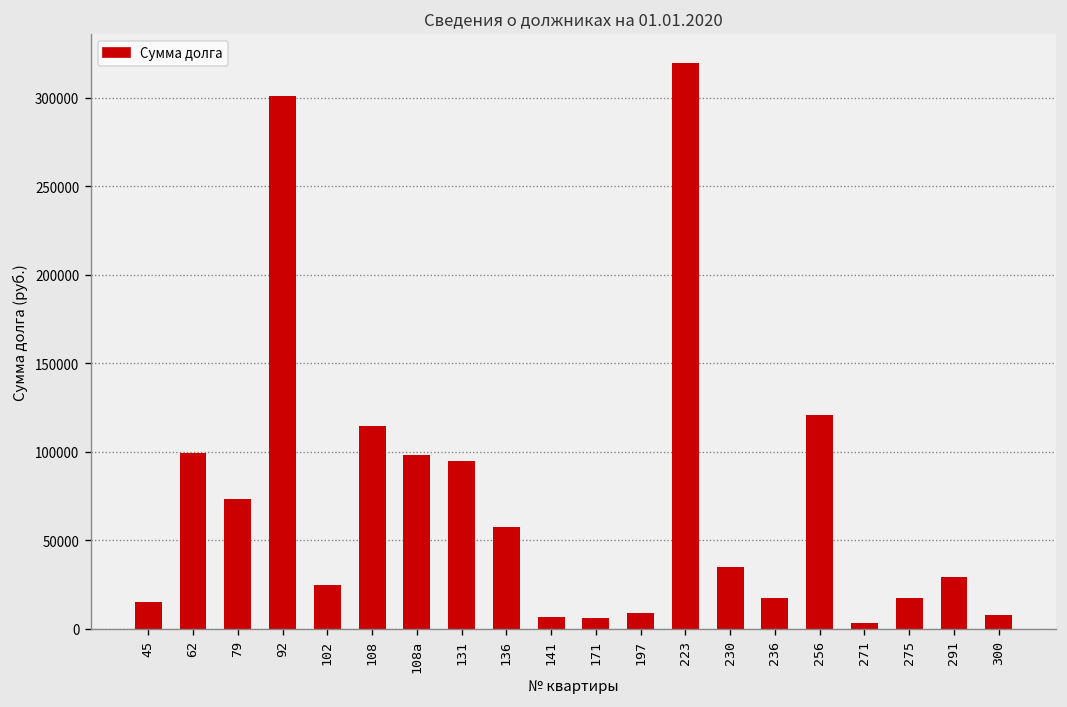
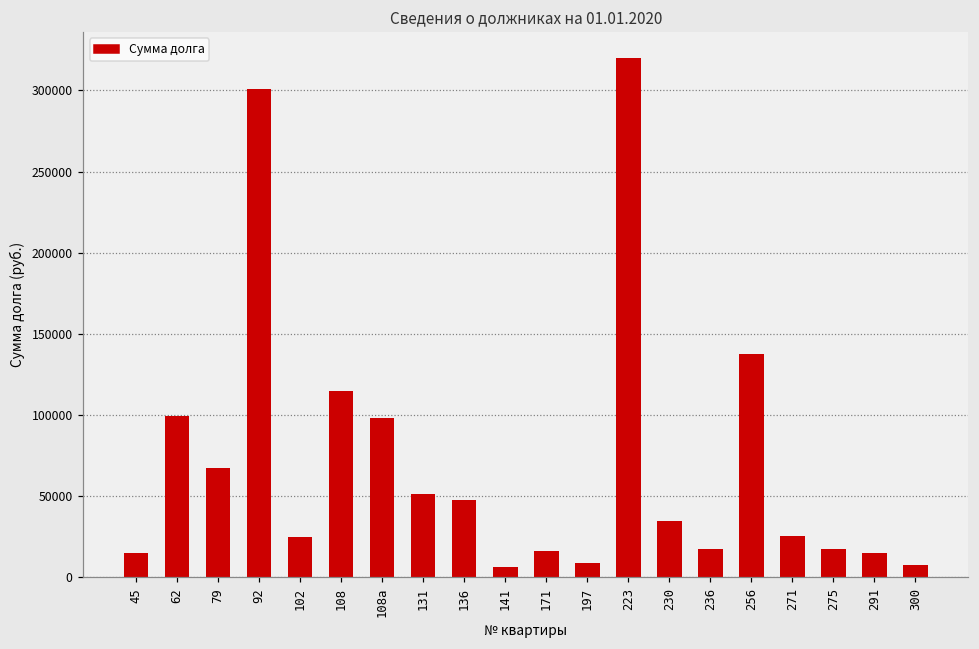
79: 73000 -> 67000
131: 94000 -> 51000
136: 57000 -> 48000
171: 6000 -> 16000
256: 121000 -> 138000
271: 3000 -> 26000
291: 29000 -> 15000
